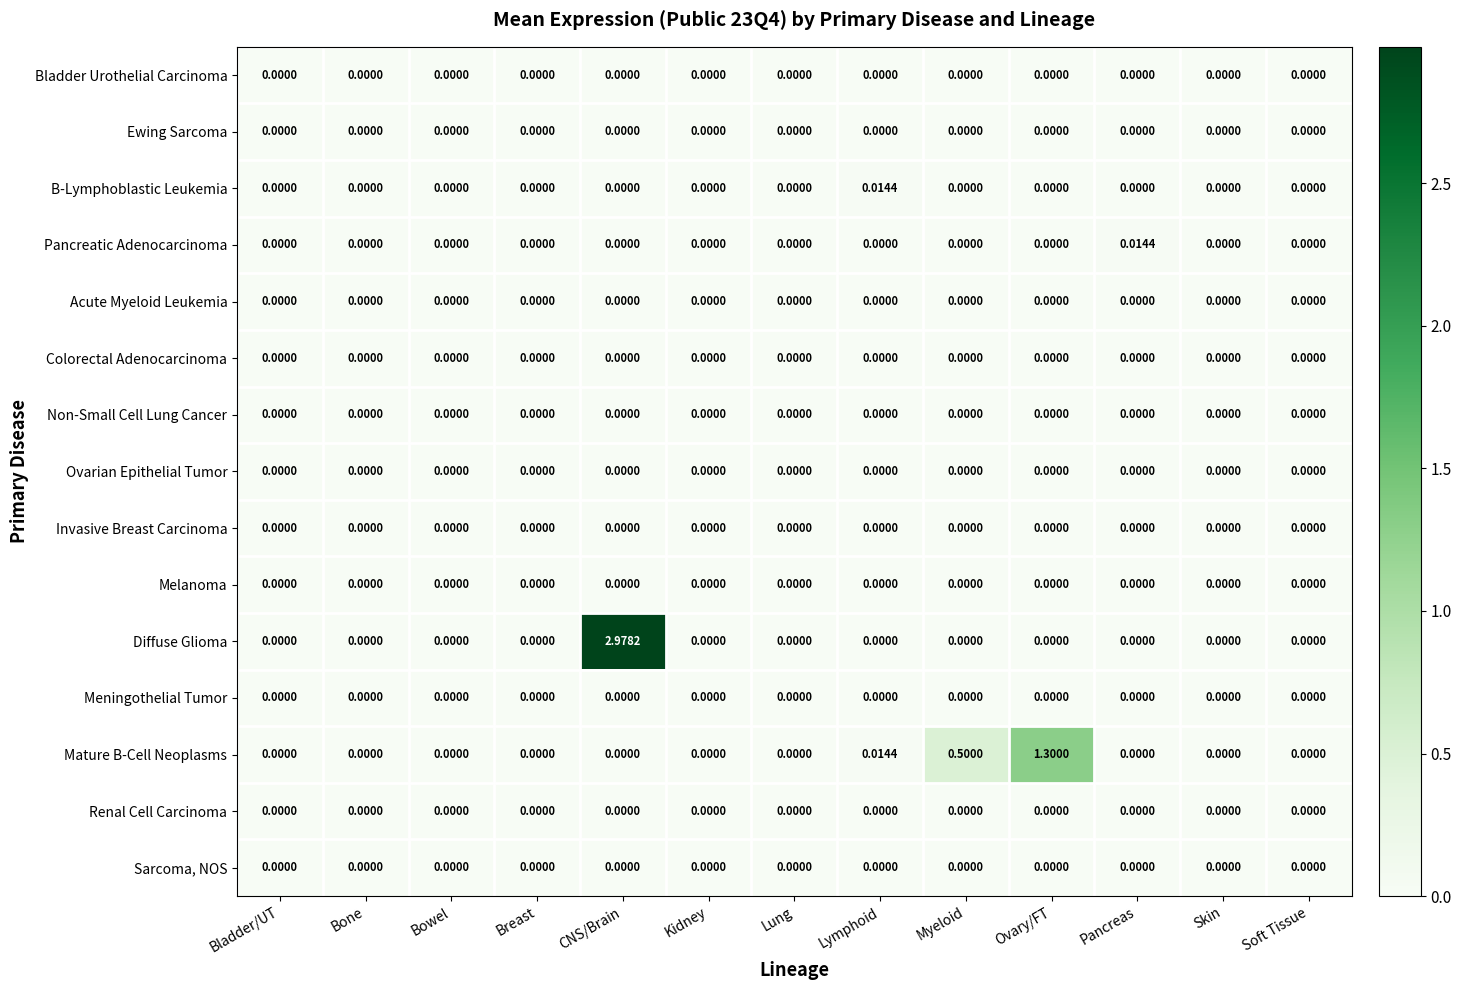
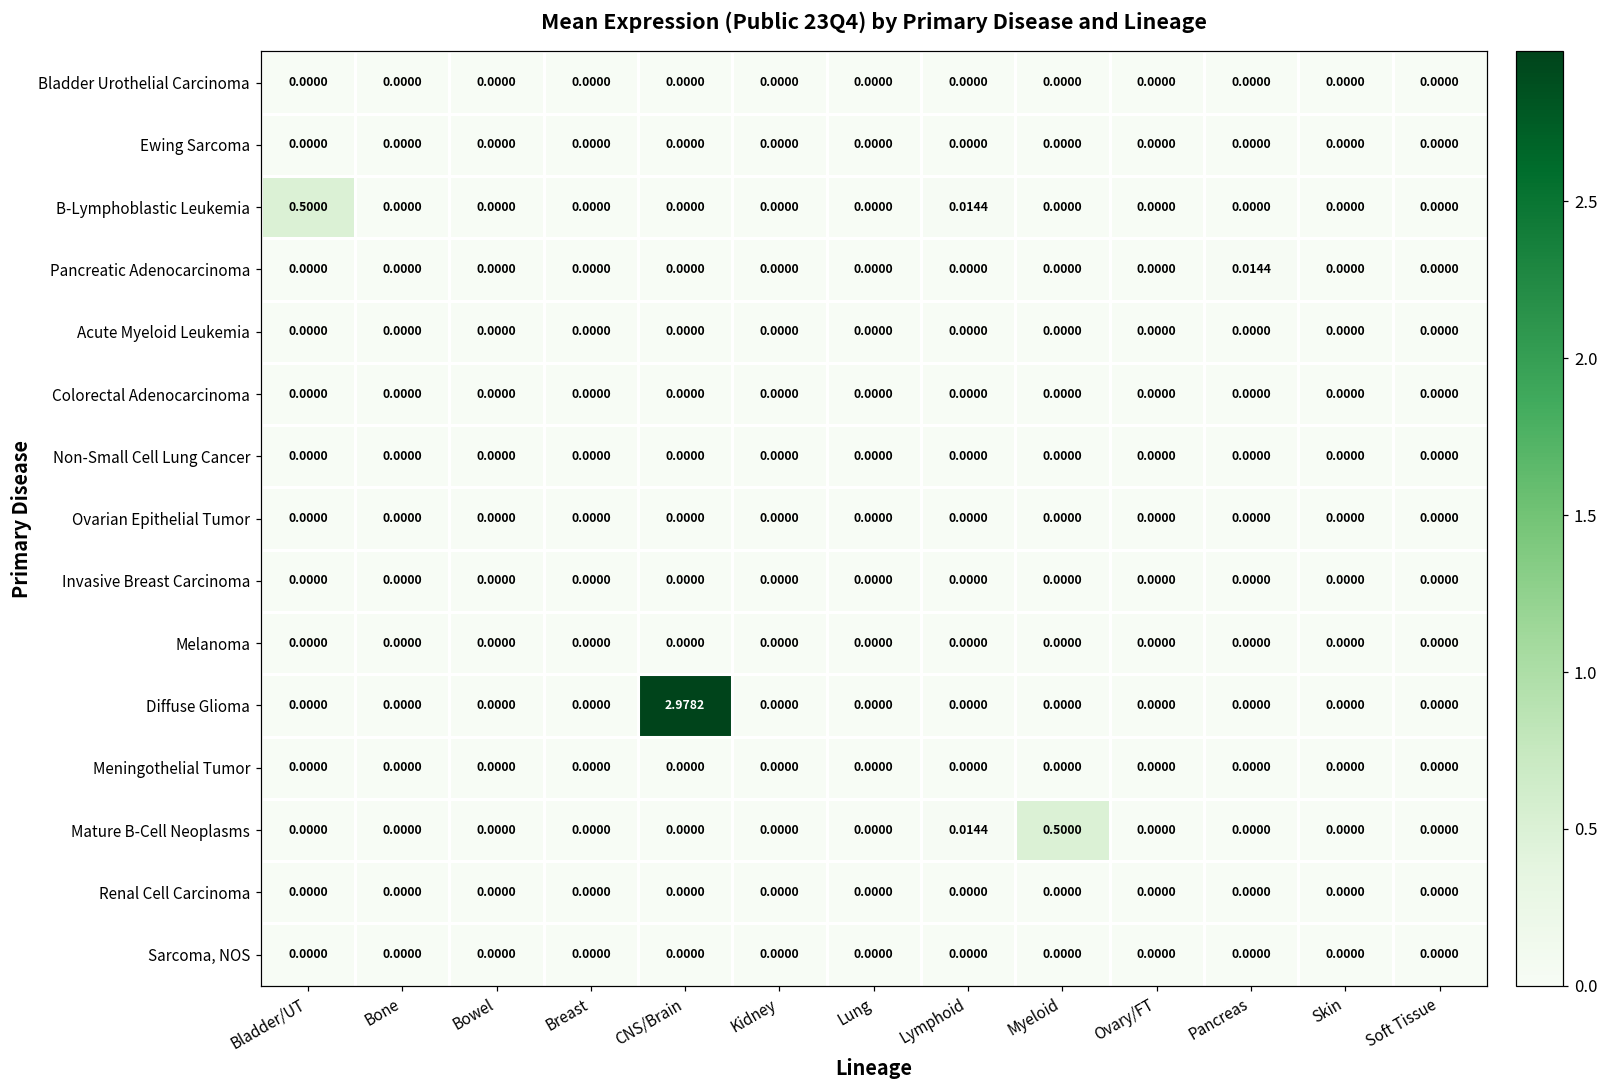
B-Lymphoblastic Leukemia, Bladder/UT: 0.0000 -> 0.5000
Mature B-Cell Neoplasms, Ovary/FT: 1.3000 -> 0.0000
